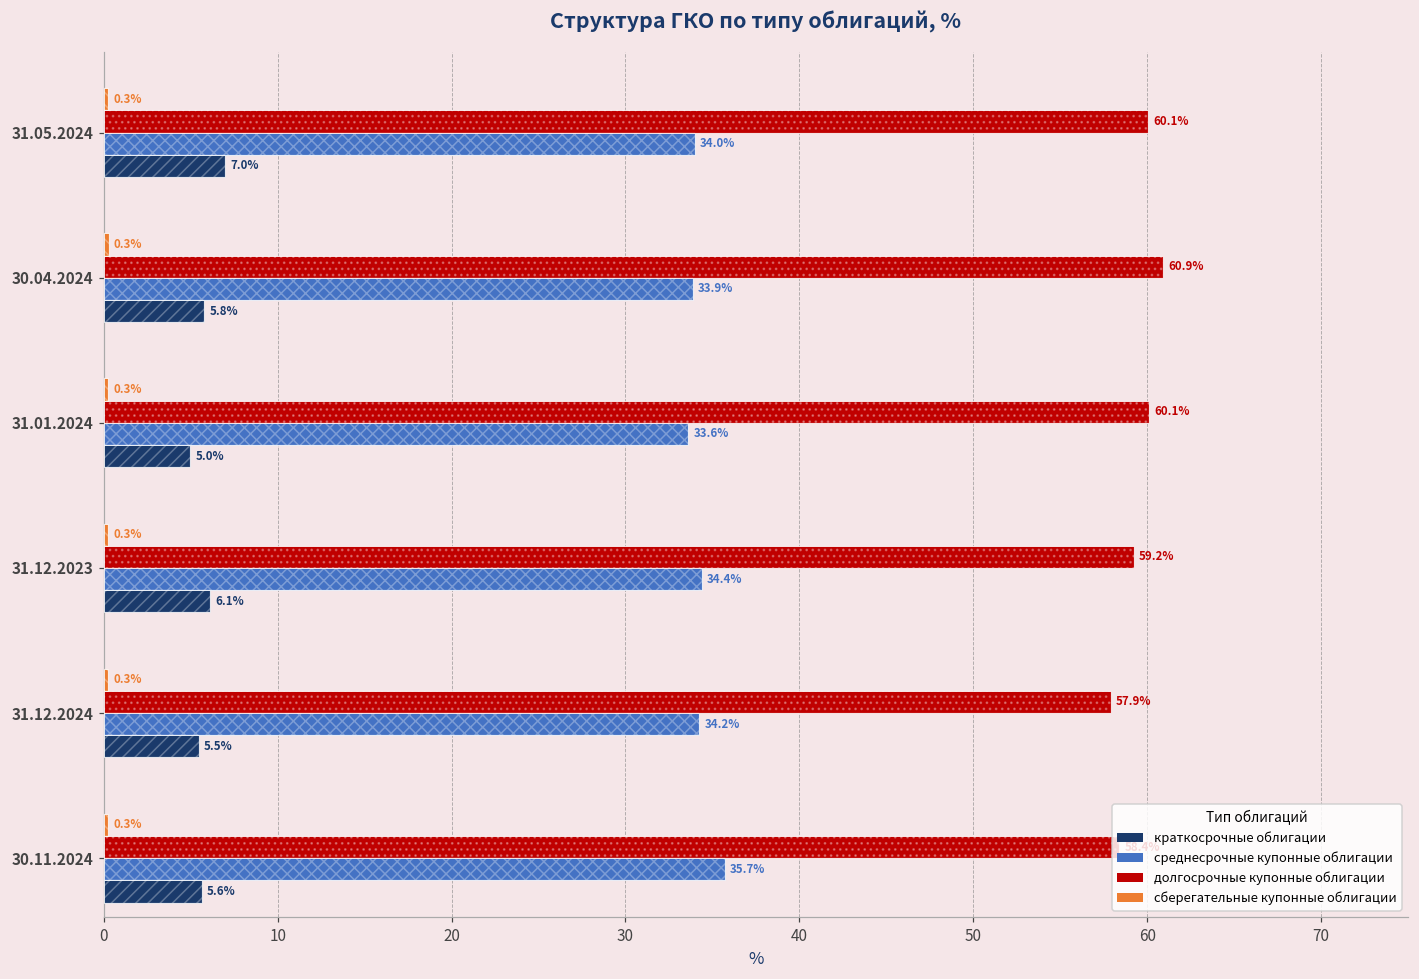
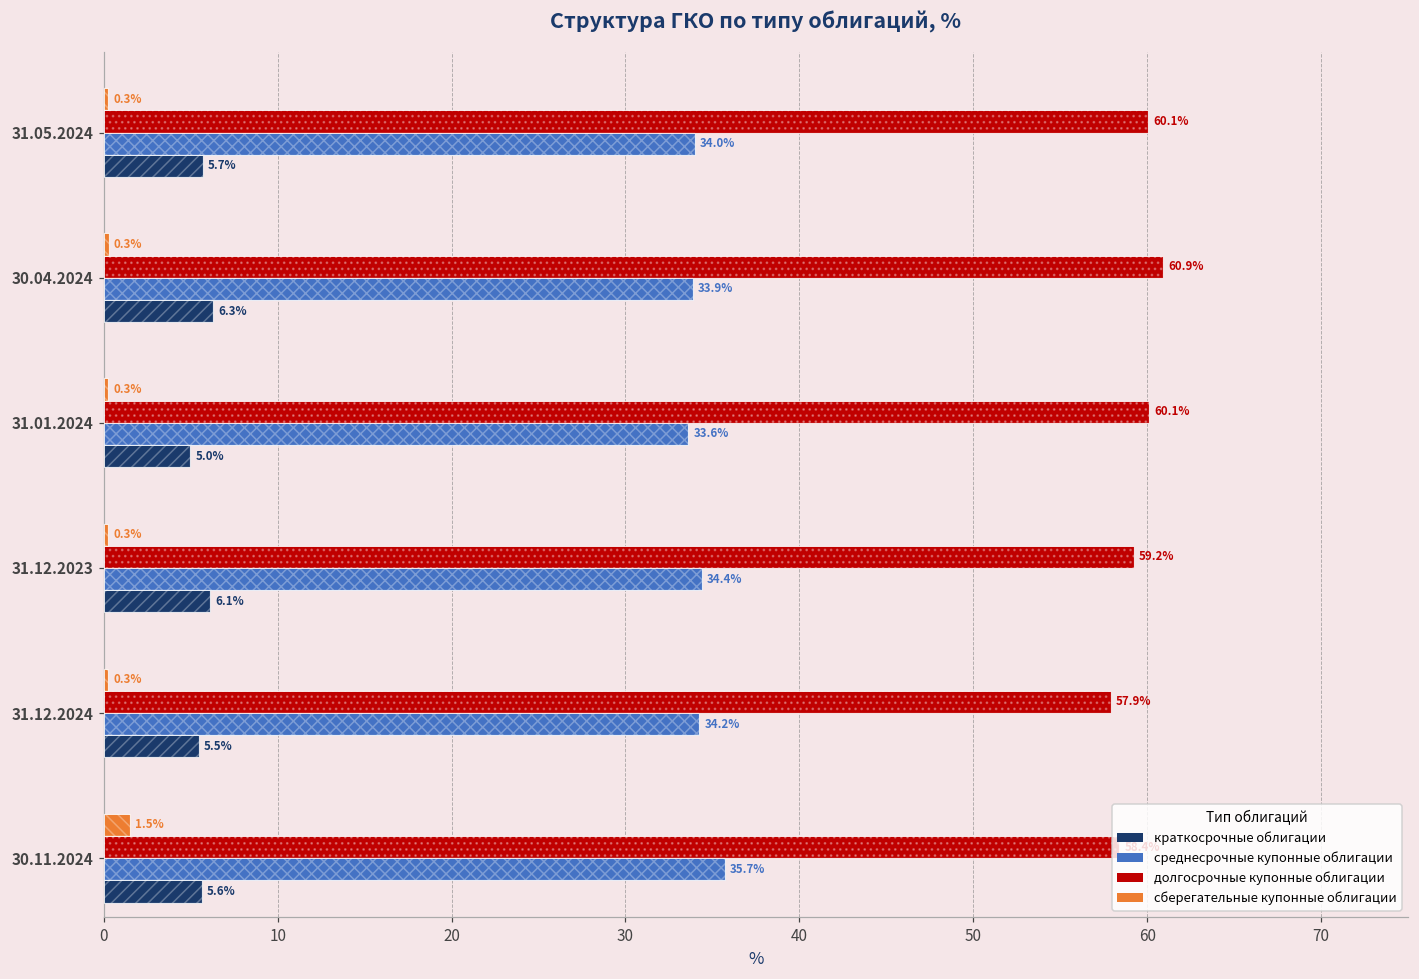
краткосрочные облигации, 31.05.2024: 7.0% -> 5.7%
краткосрочные облигации, 30.04.2024: 5.8% -> 6.3%
сберегательные купонные облигации, 30.11.2024: 0.3% -> 1.5%
